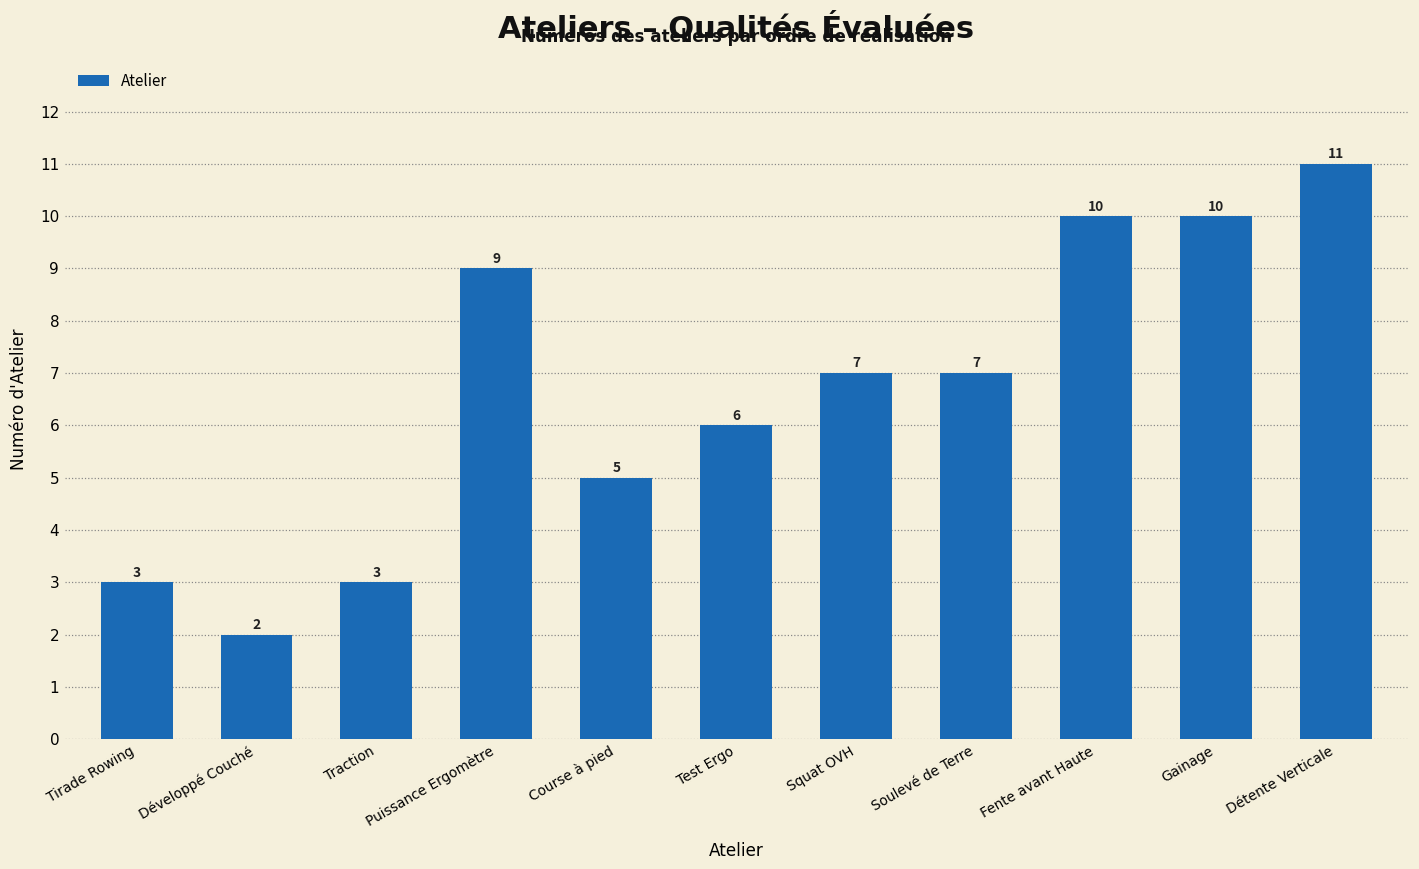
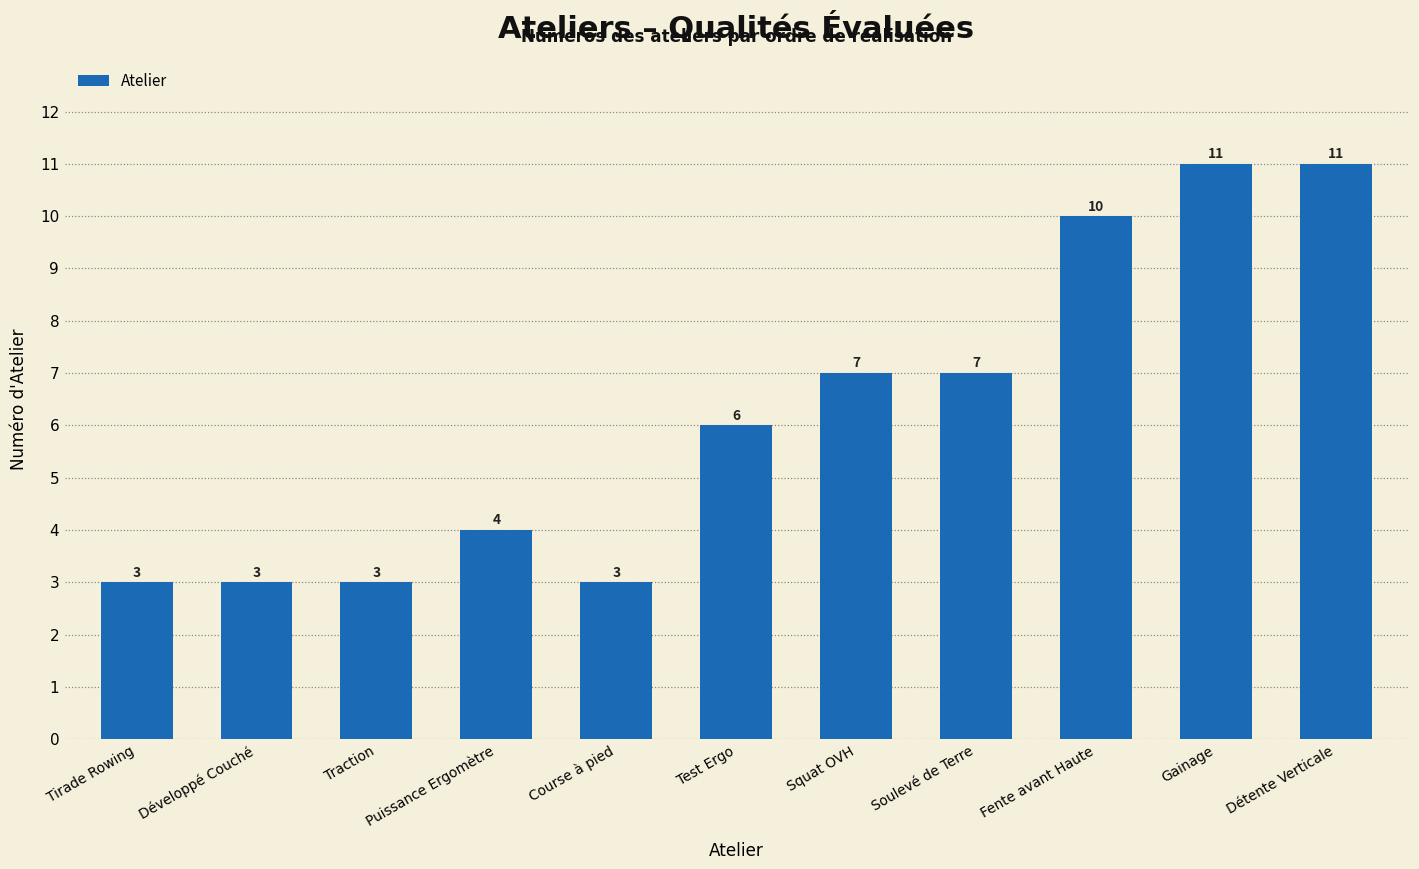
Développé Couché: 2 -> 3
Puissance Ergomètre: 9 -> 4
Course à pied: 5 -> 3
Gainage: 10 -> 11
